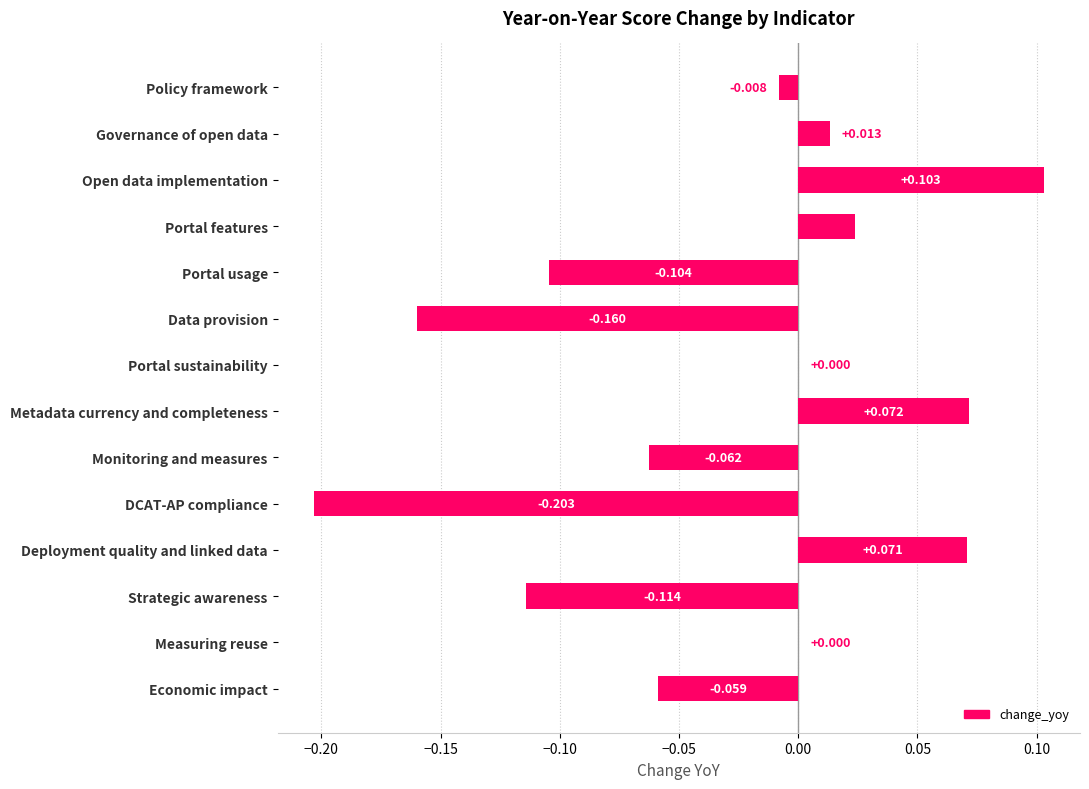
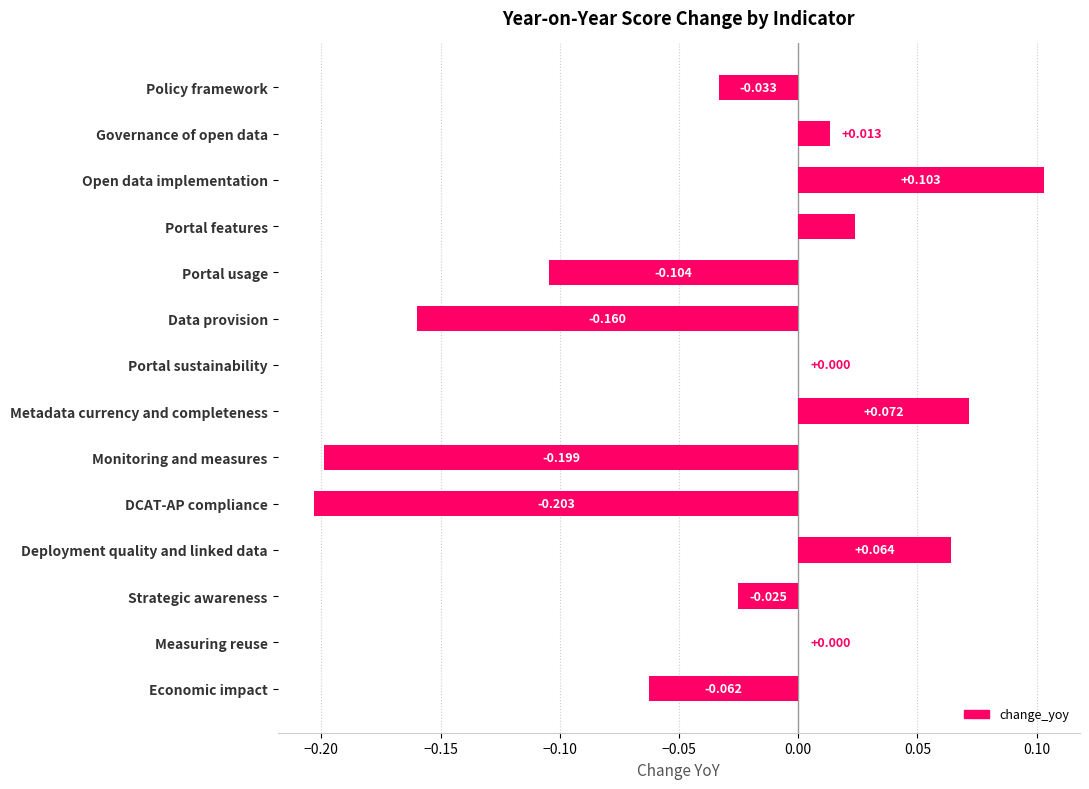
Policy framework: -0.008 -> -0.033
Monitoring and measures: -0.062 -> -0.199
Deployment quality and linked data: +0.071 -> +0.064
Strategic awareness: -0.114 -> -0.025
Economic impact: -0.059 -> -0.062
